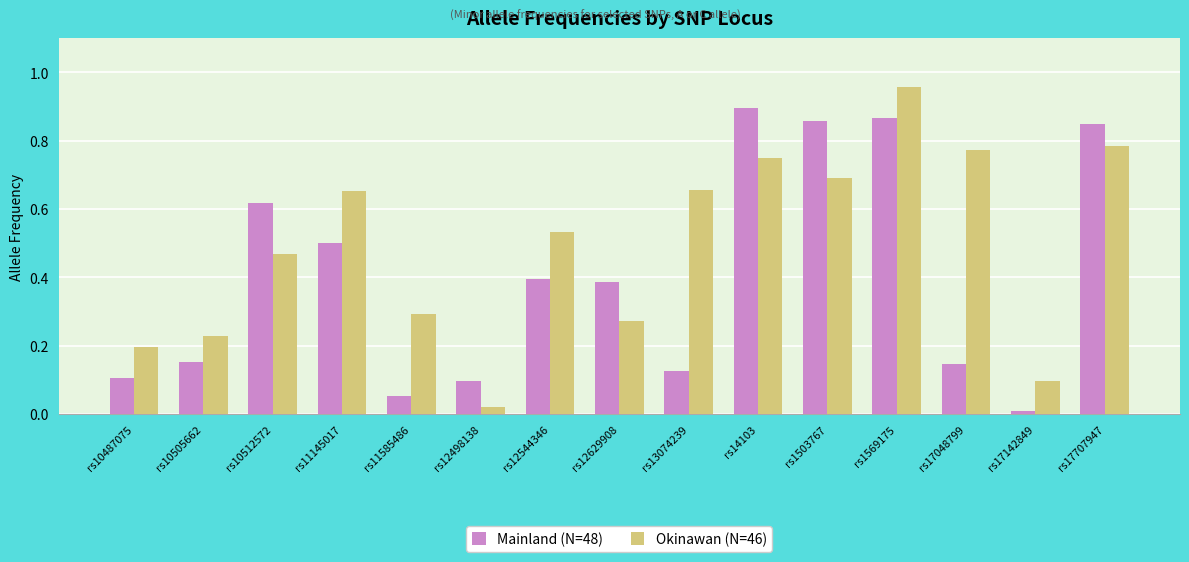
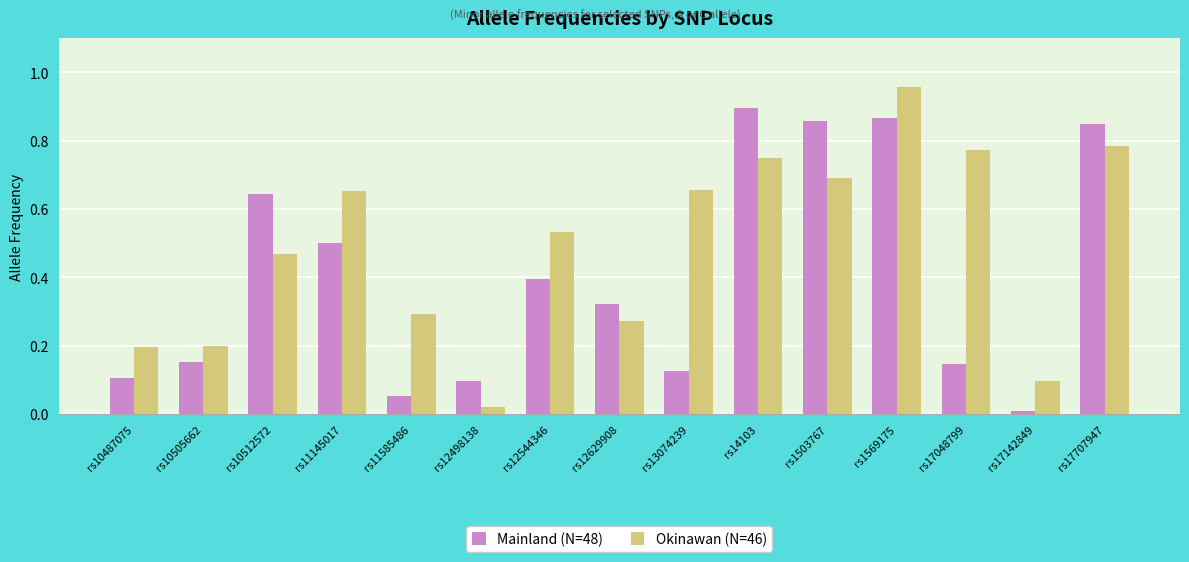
Okinawan (N=46), rs10505662: 0.23 -> 0.20
Mainland (N=48), rs10512572: 0.62 -> 0.64
Mainland (N=48), rs12629908: 0.39 -> 0.32
